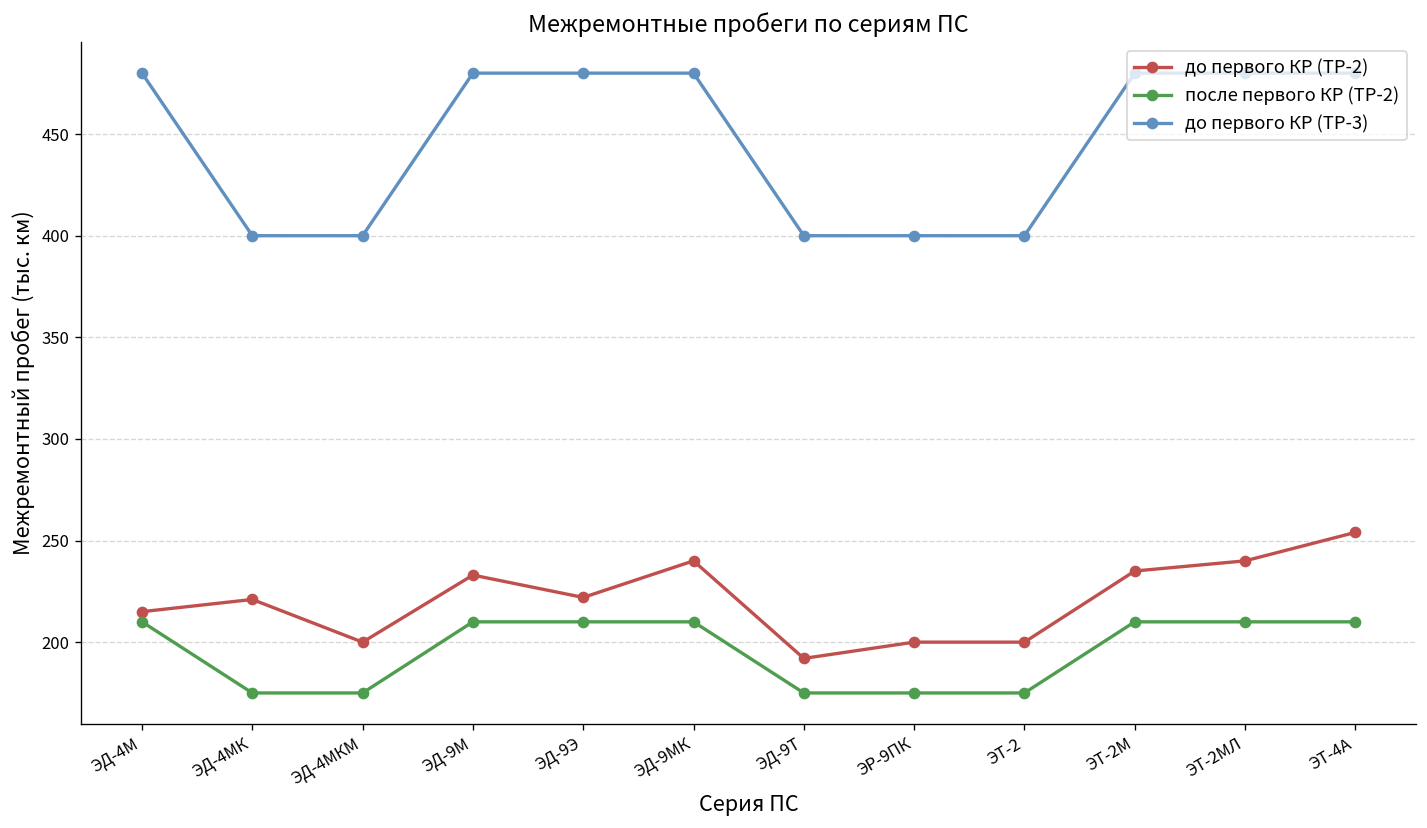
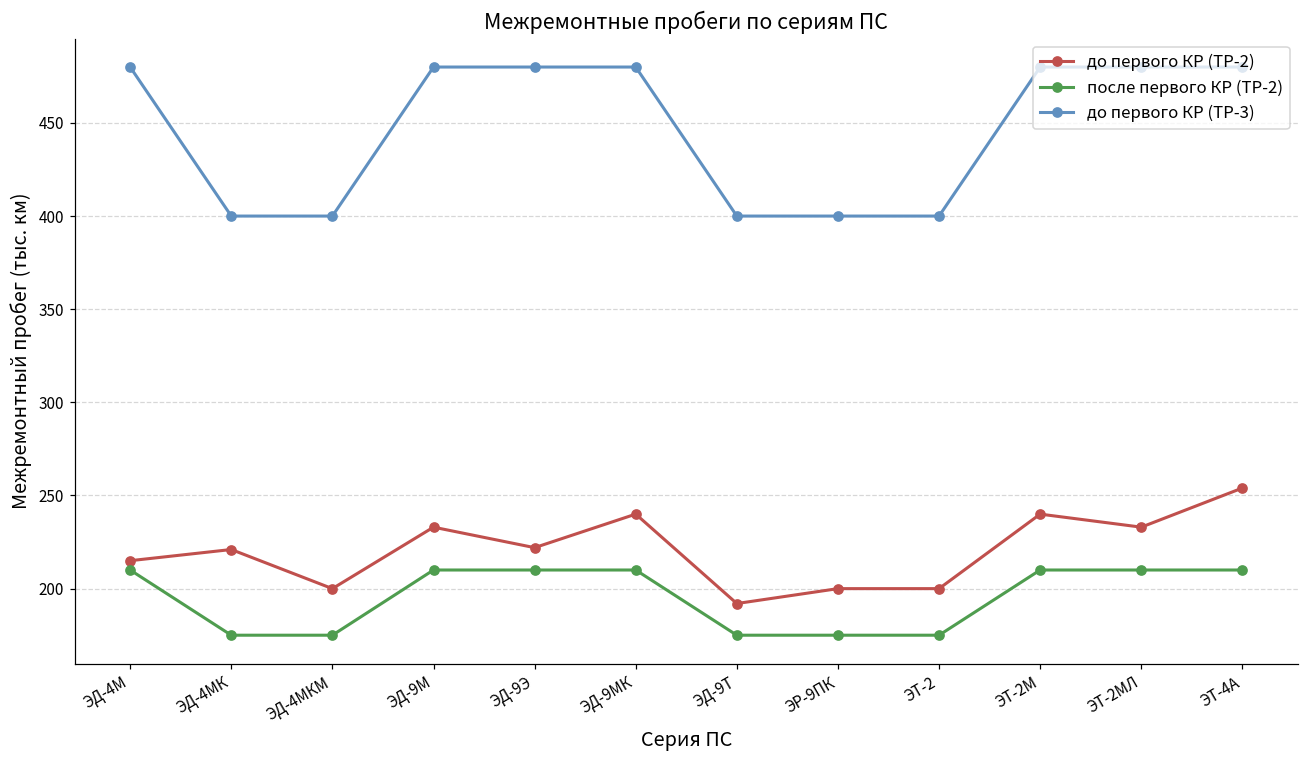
до первого КР (ТР-2), ЭТ-2М: 235 -> 240
до первого КР (ТР-2), ЭТ-2МЛ: 240 -> 233
